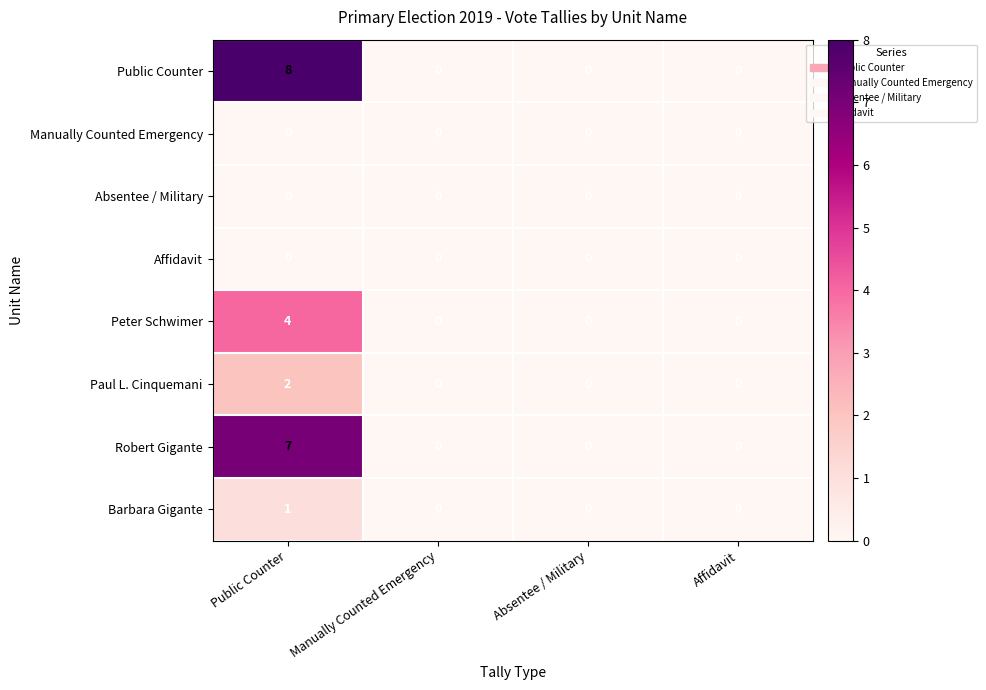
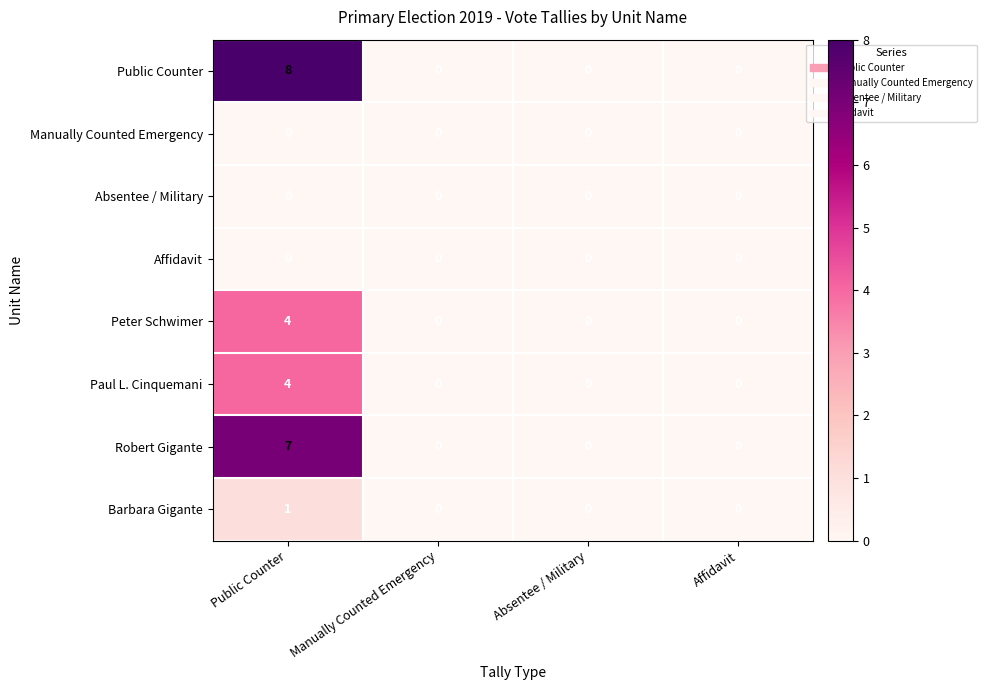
Paul L. Cinquemani, Public Counter: 2 -> 4
